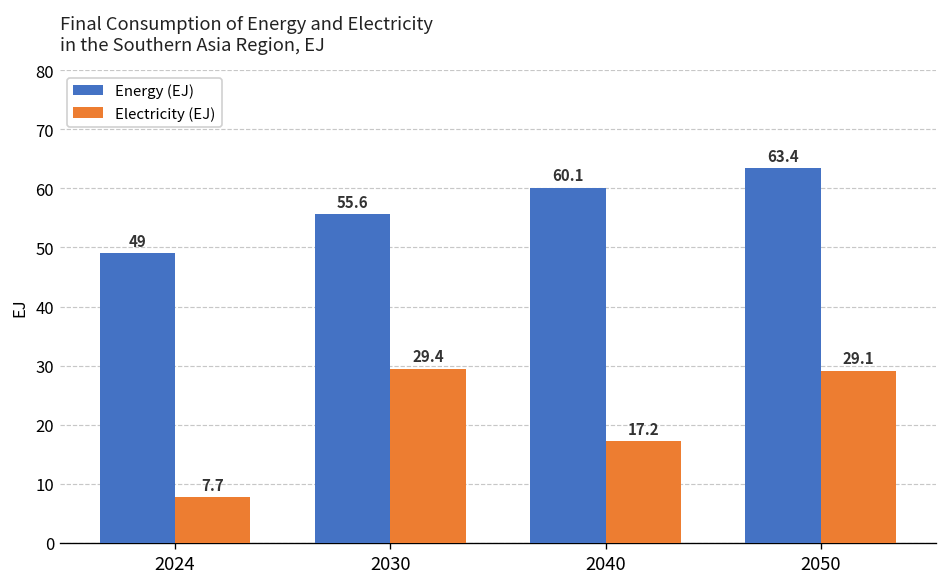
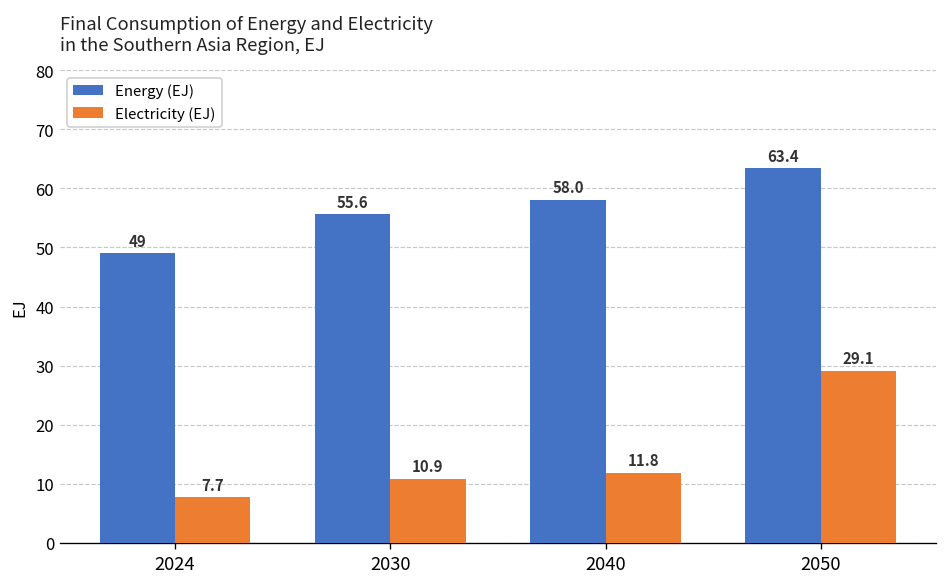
Electricity (EJ), 2030: 29.4 -> 10.9
Energy (EJ), 2040: 60.1 -> 58.0
Electricity (EJ), 2040: 17.2 -> 11.8
